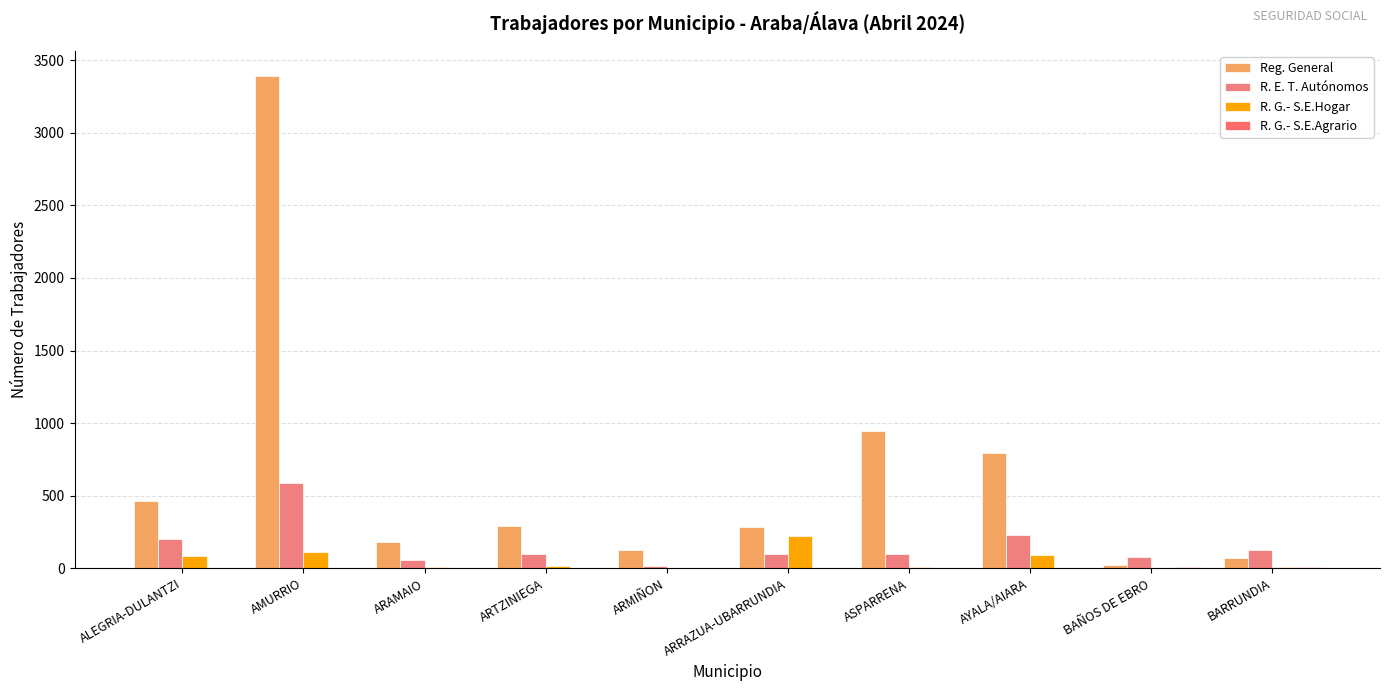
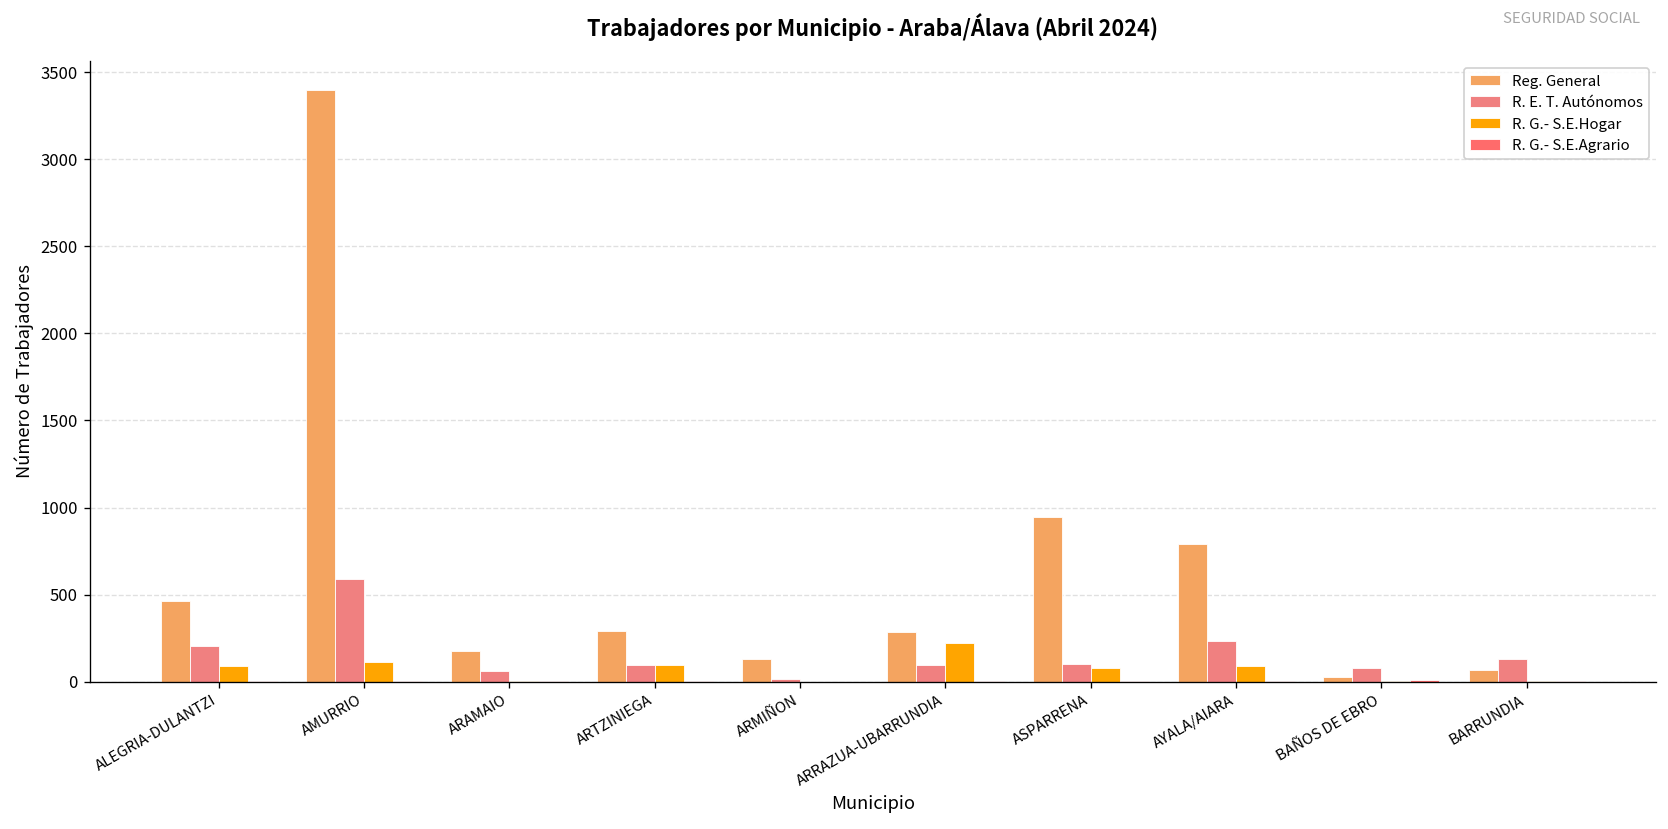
R. G.- S.E.Hogar, ARTZINIEGA: 10 -> 100
R. G.- S.E.Hogar, ASPARRENA: 10 -> 80
